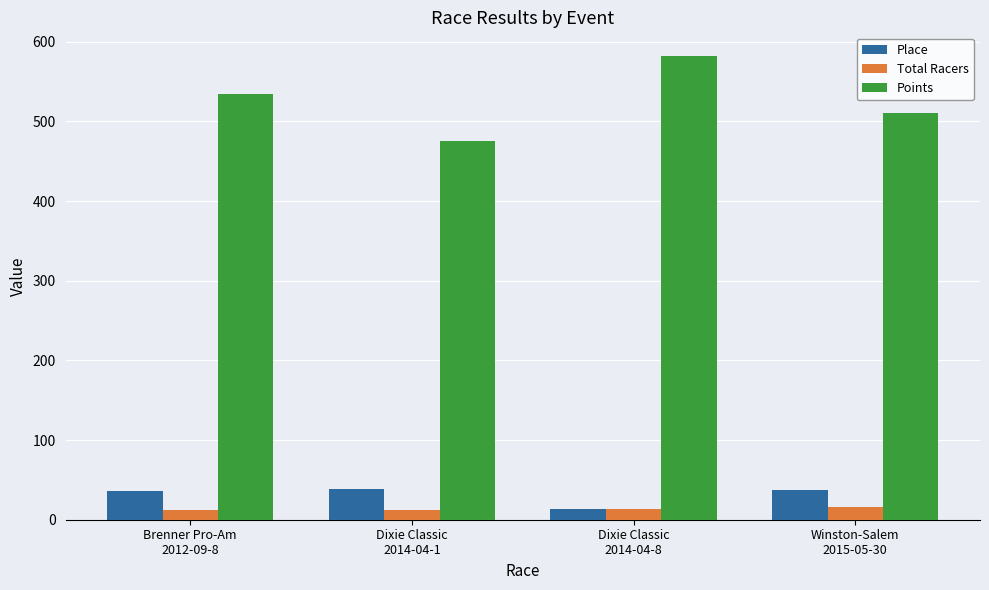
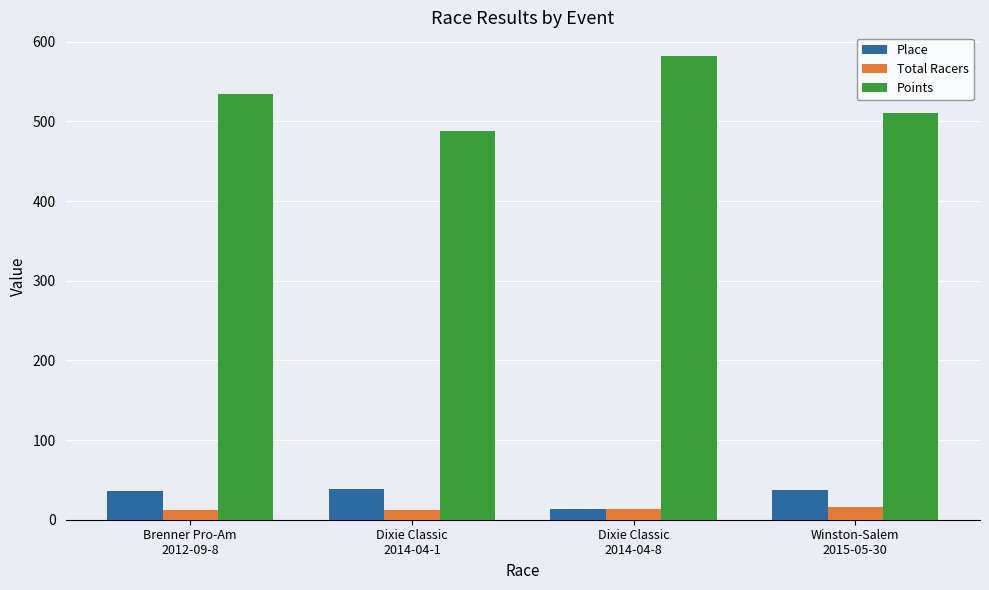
Points, Dixie Classic 2014-04-1: 480 -> 490
